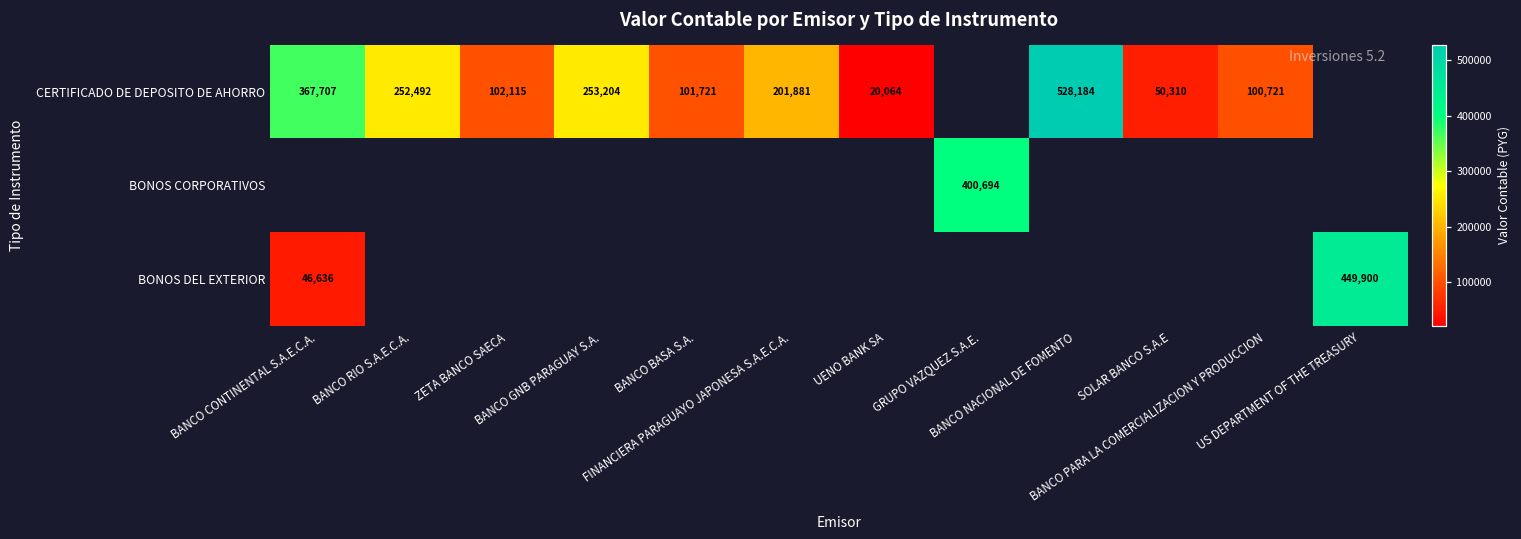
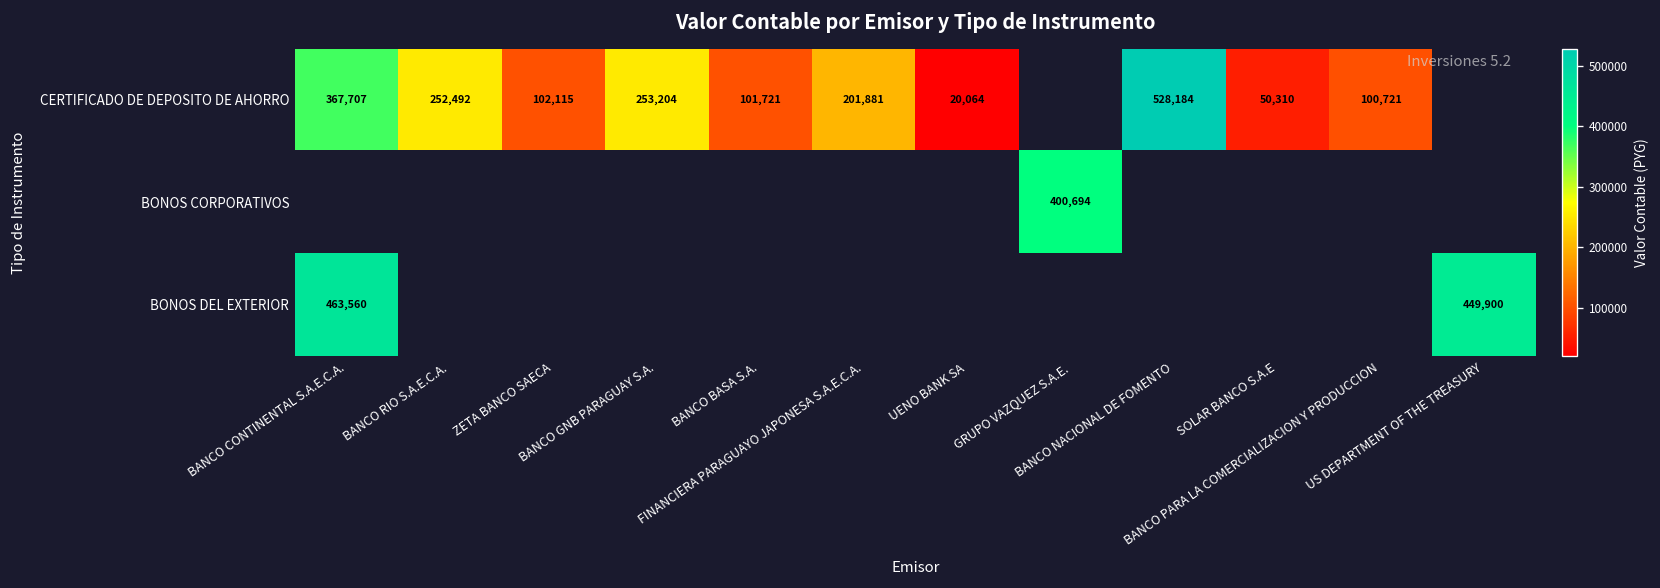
BONOS DEL EXTERIOR, BANCO CONTINENTAL S.A.E.C.A.: 46,636 -> 463,560
